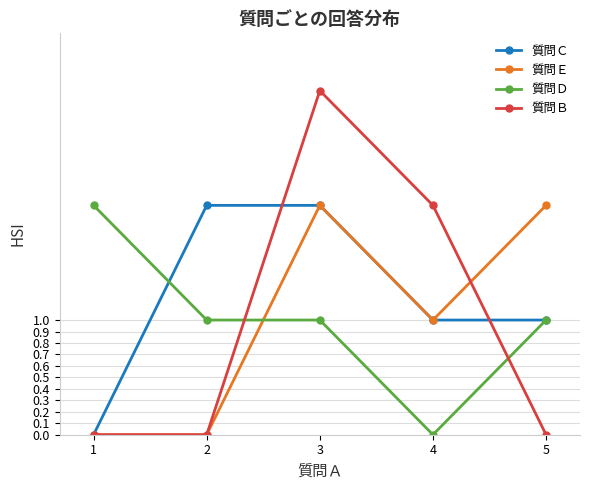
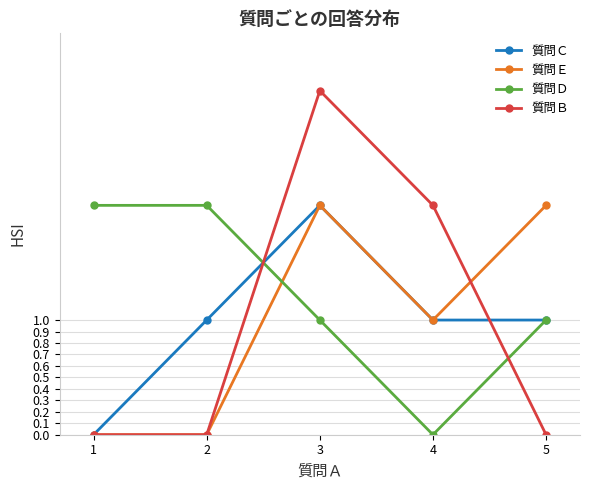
質問Ｃ, 2: 2 -> 1
質問Ｄ, 2: 1 -> 2
